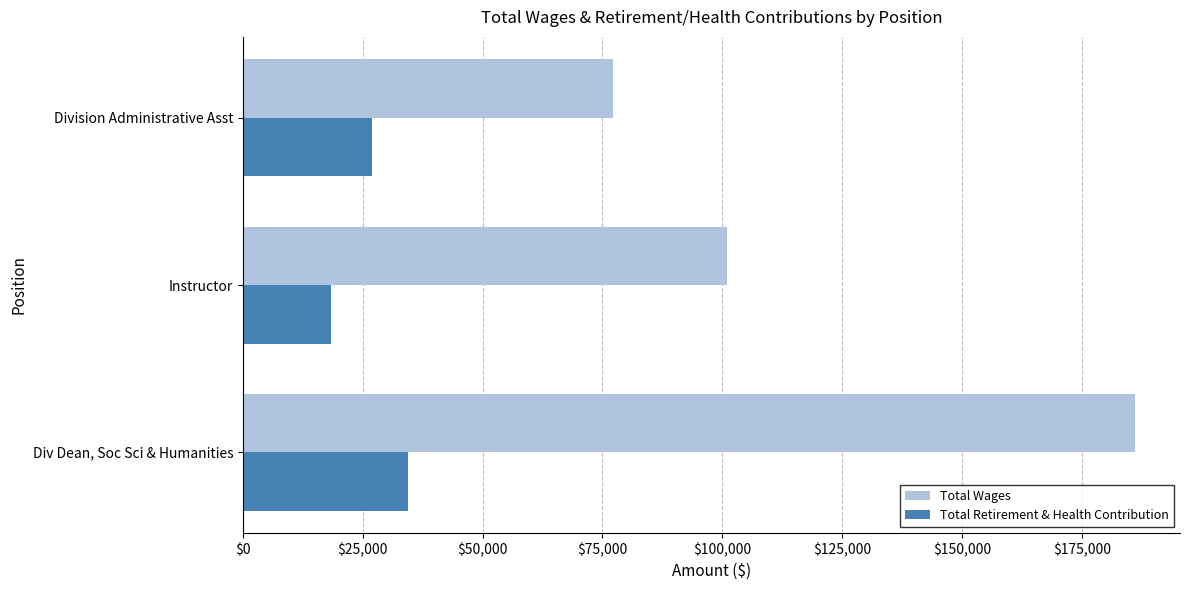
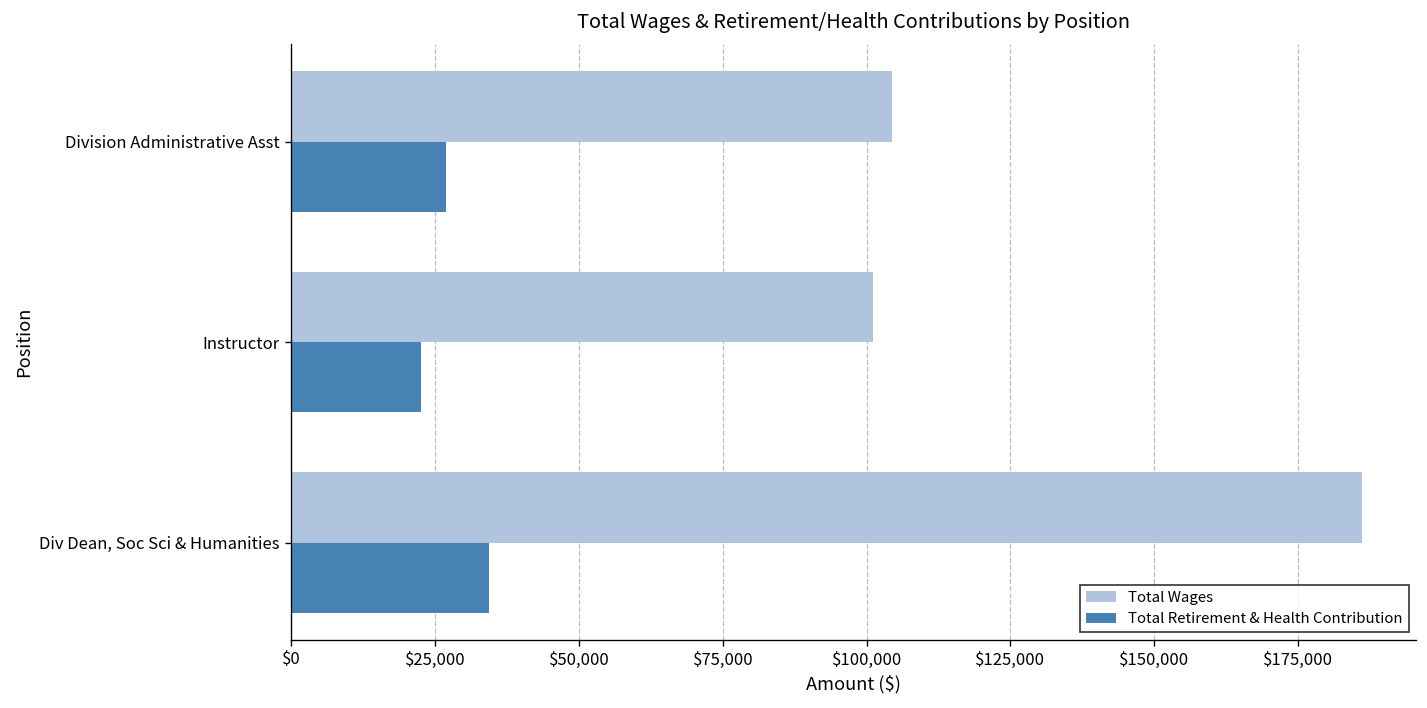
Total Wages, Division Administrative Asst: $77,000 -> $104,000
Total Retirement & Health Contribution, Instructor: $18,000 -> $22,000
